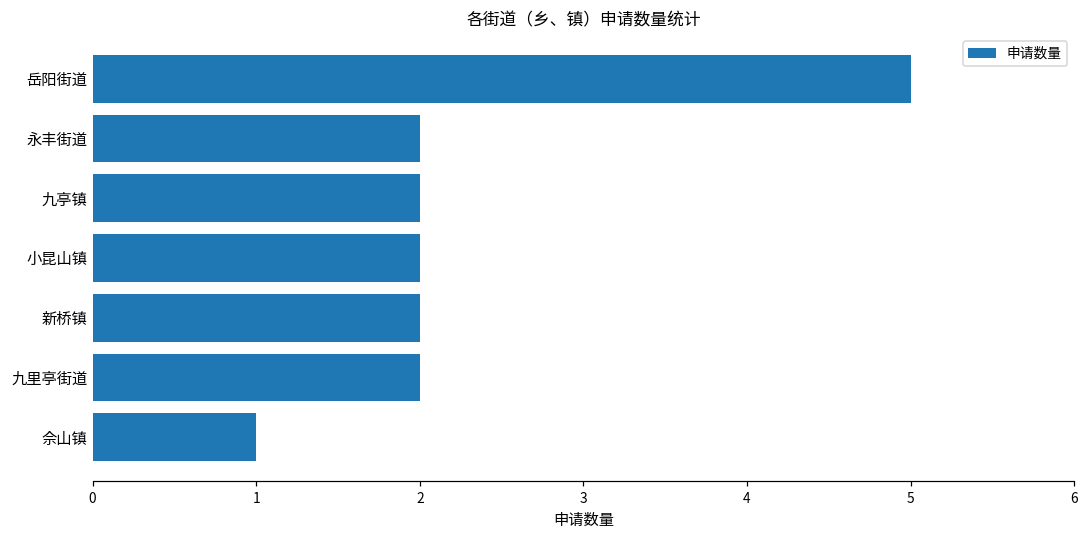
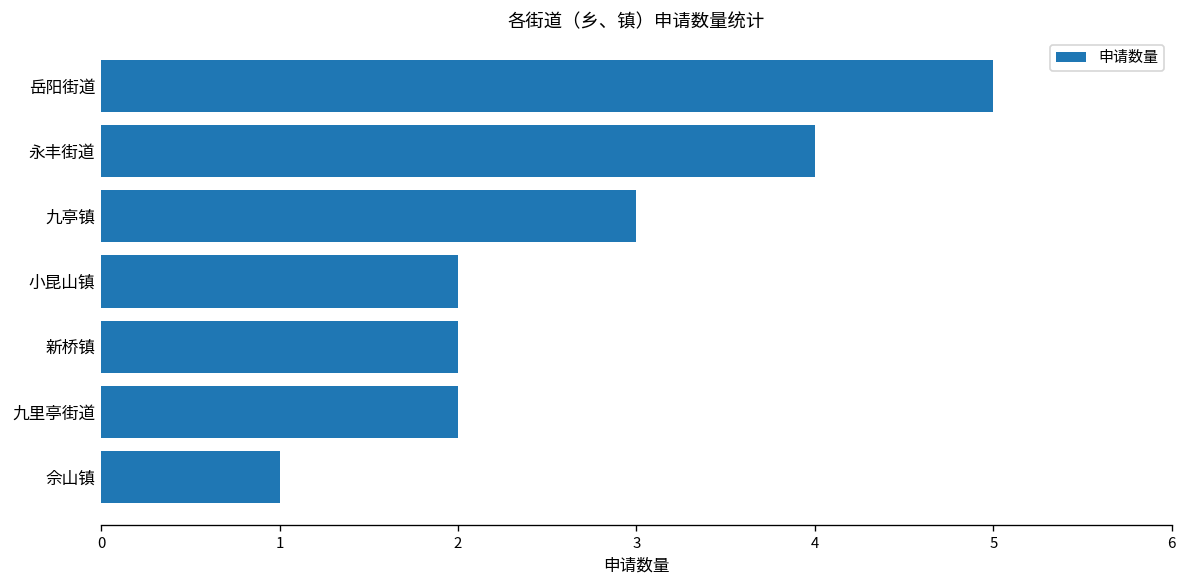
永丰街道: 2 -> 4
九亭镇: 2 -> 3
